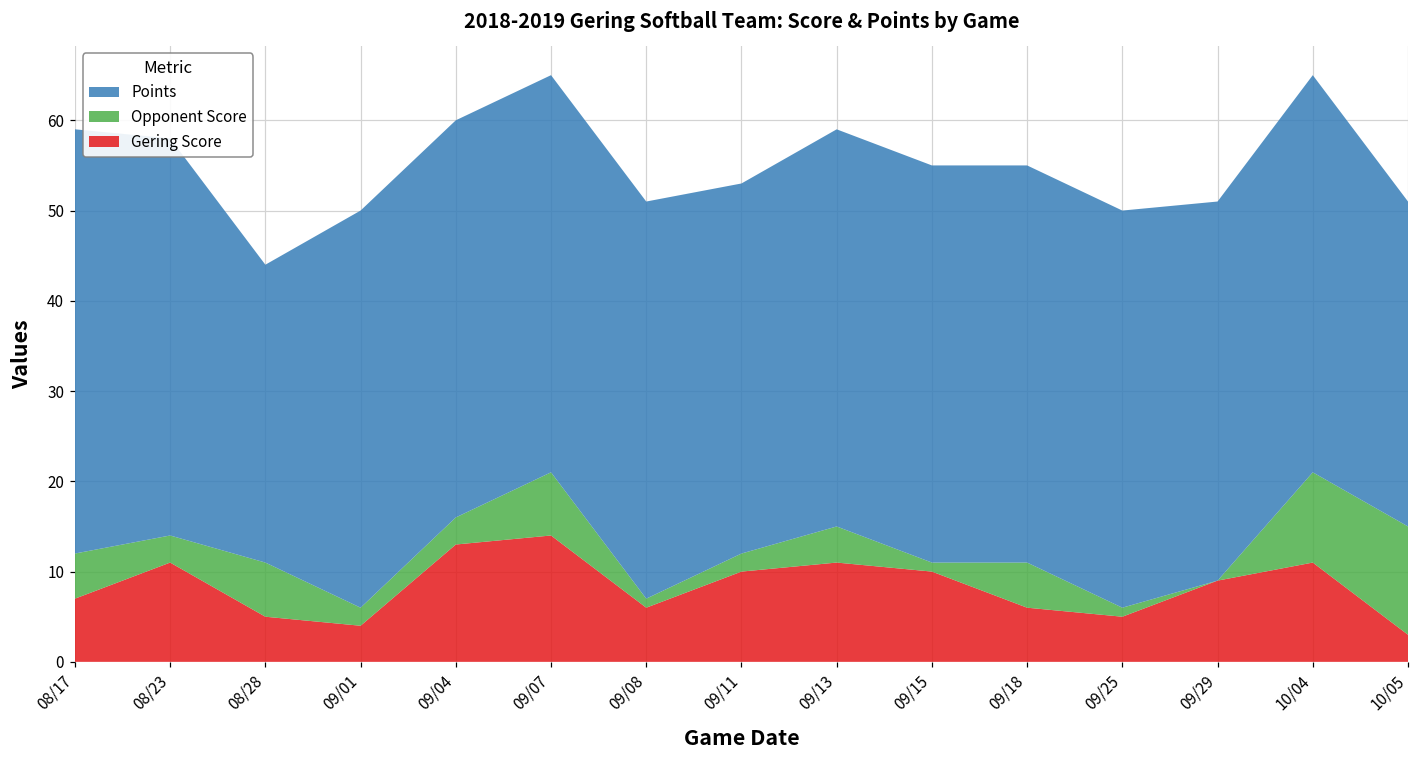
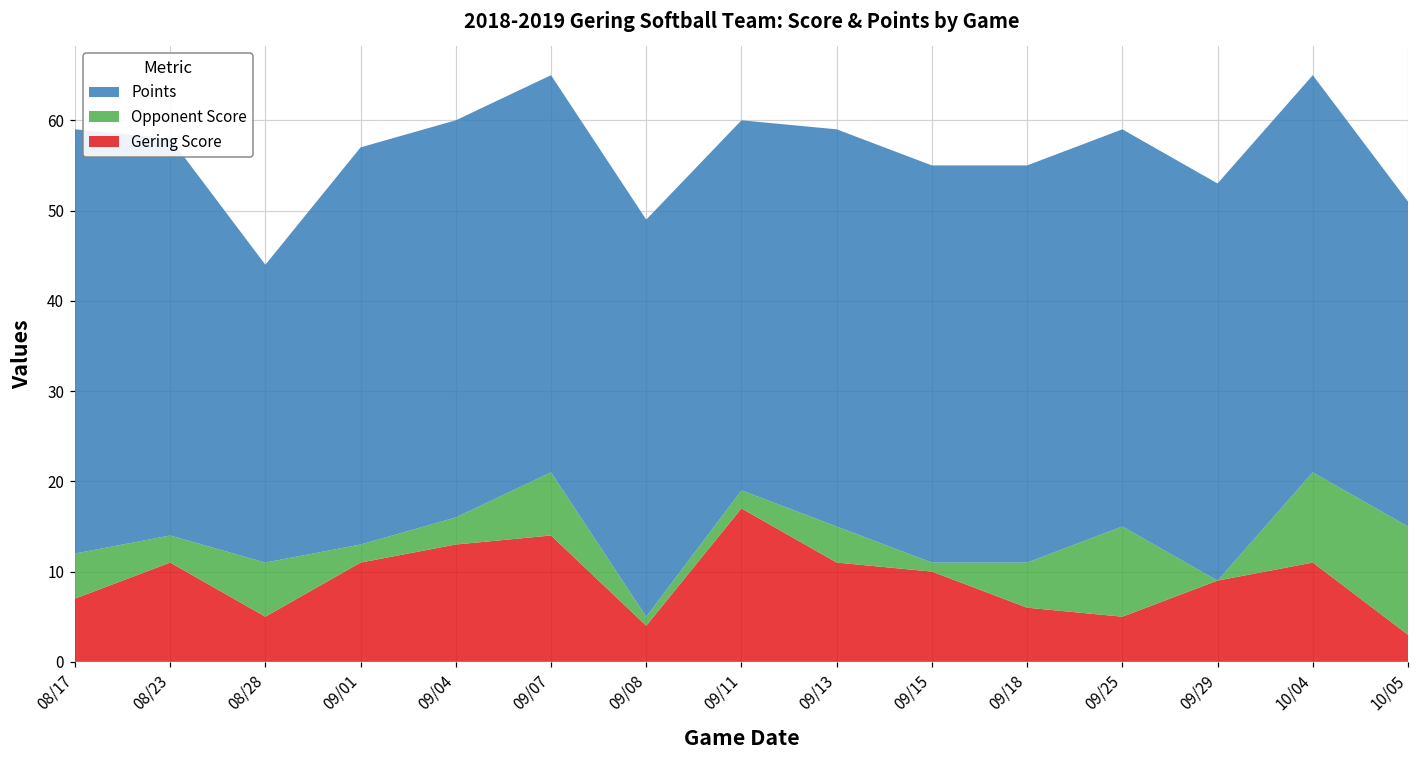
Gering Score, 09/01: 4 -> 11
Gering Score, 09/08: 6 -> 4
Gering Score, 09/11: 10 -> 17
Opponent Score, 09/25: 1 -> 10
Points, 09/29: 42 -> 44
